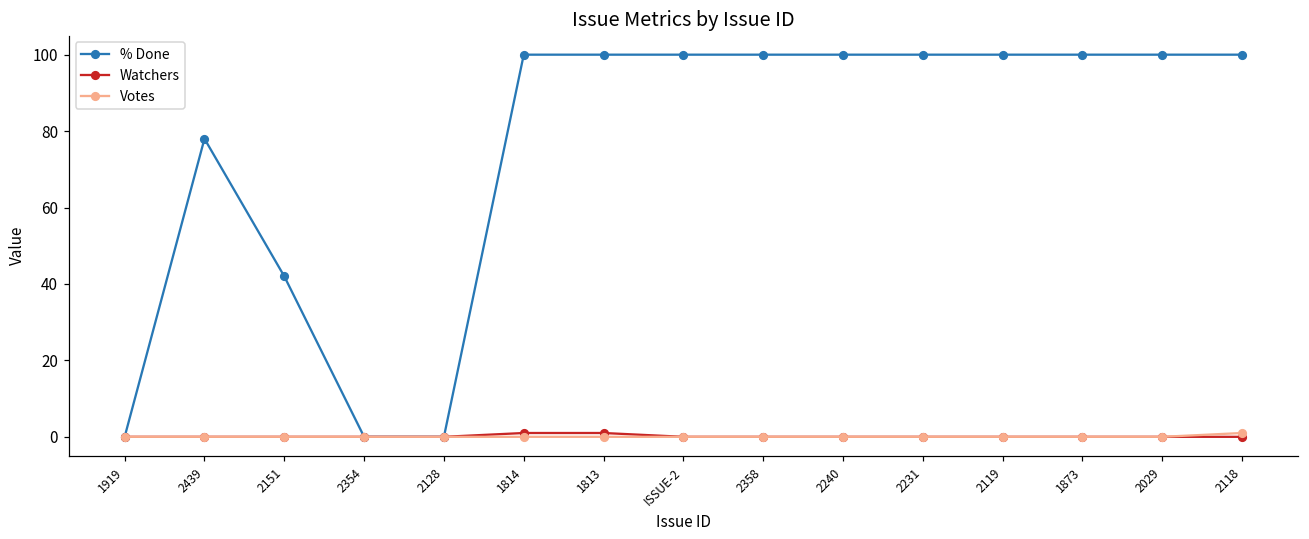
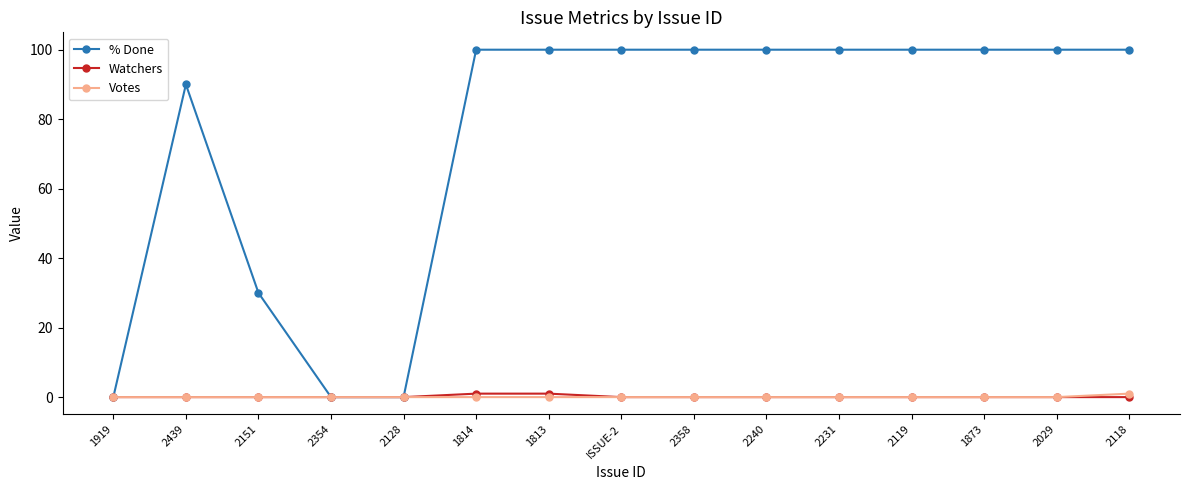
% Done, 2439: 78 -> 90
% Done, 2151: 42 -> 30
